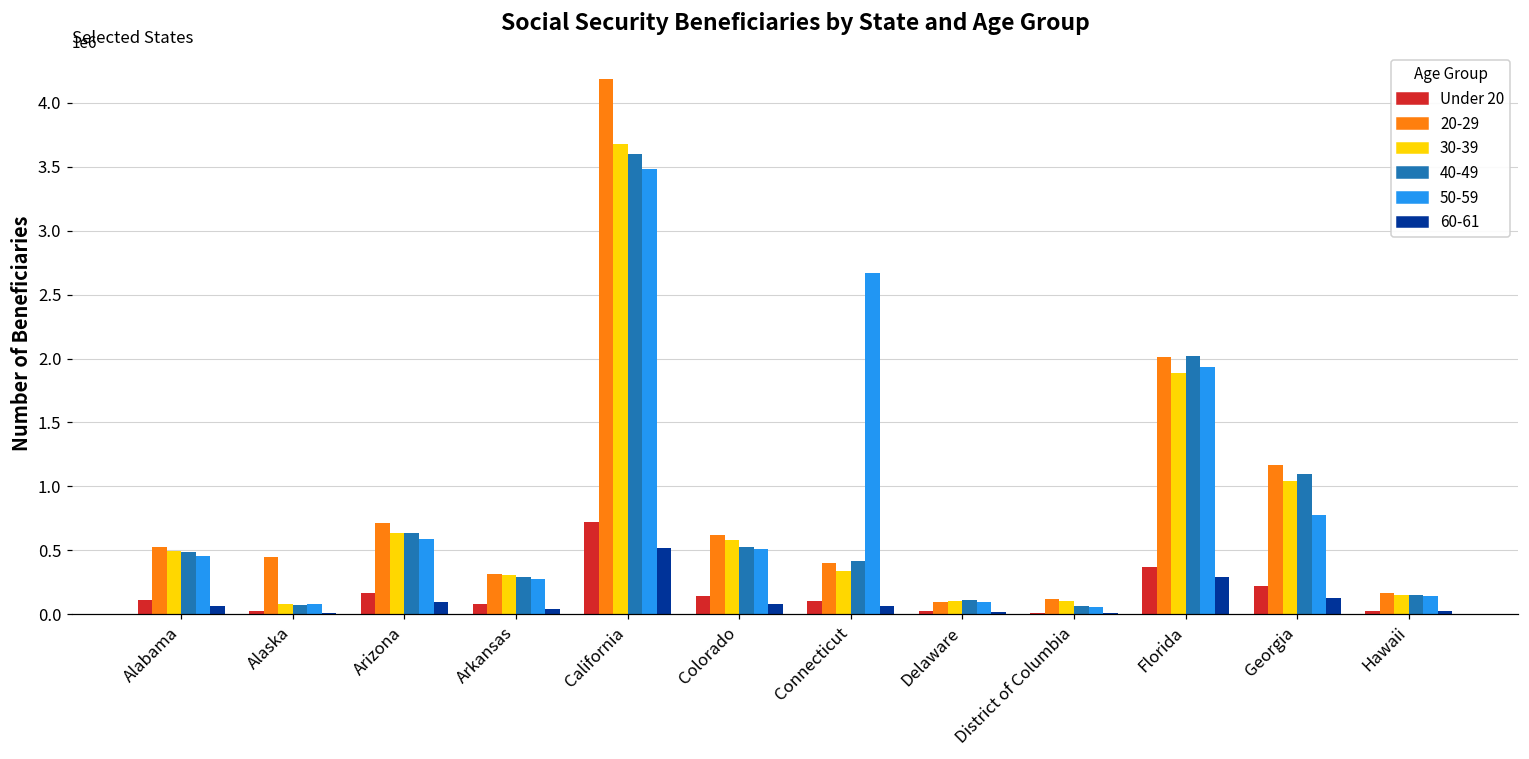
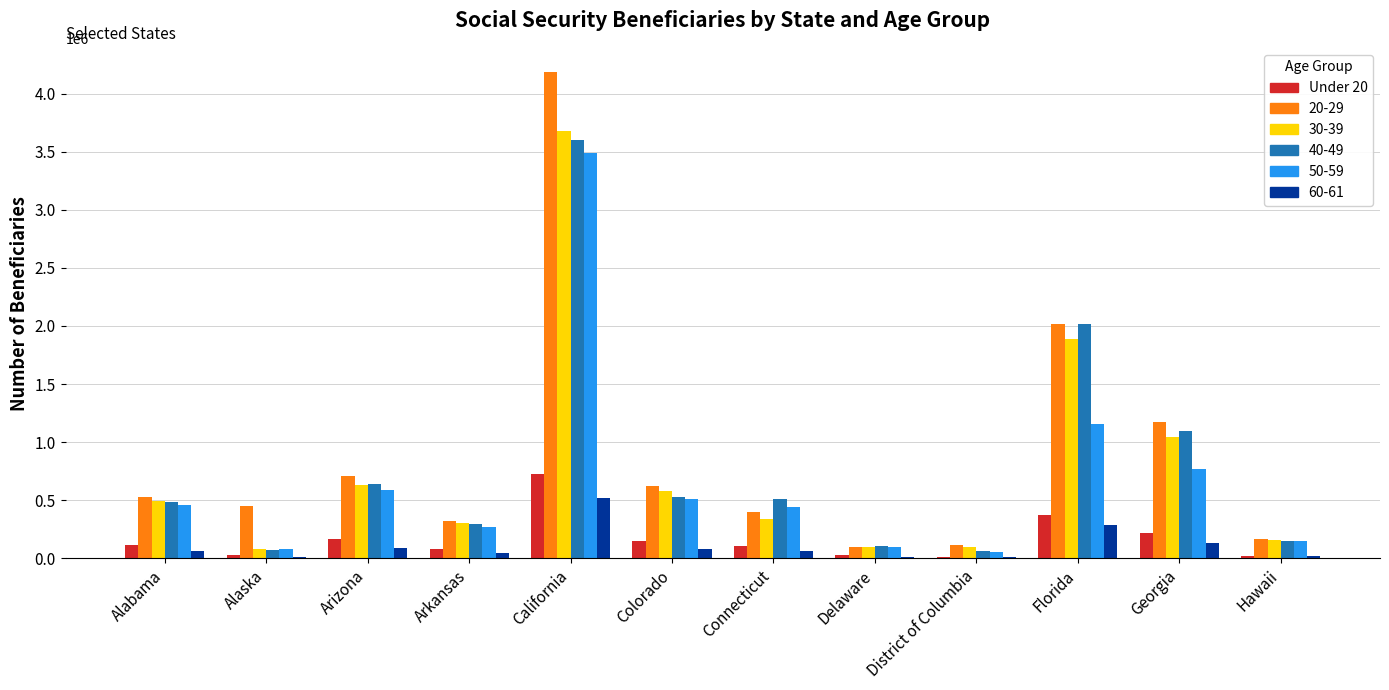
40-49, Connecticut: 410000 -> 510000
50-59, Connecticut: 2670000 -> 440000
50-59, Florida: 1930000 -> 1160000
